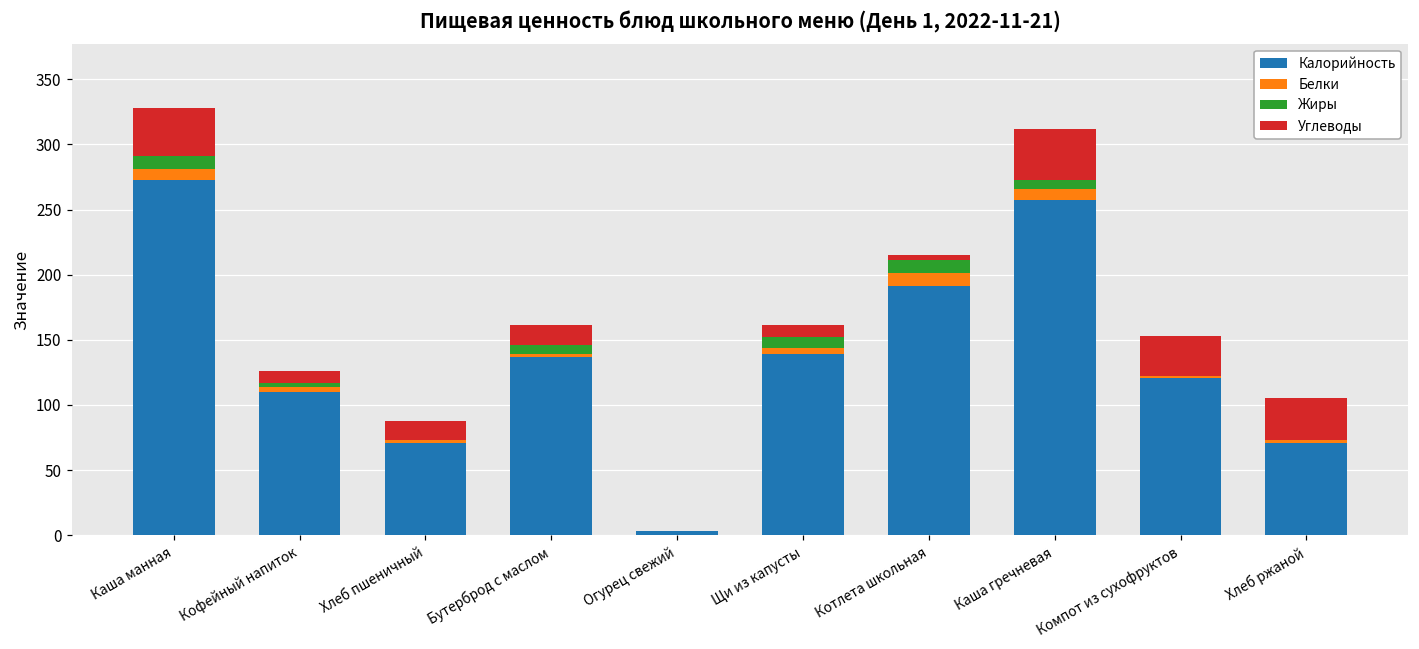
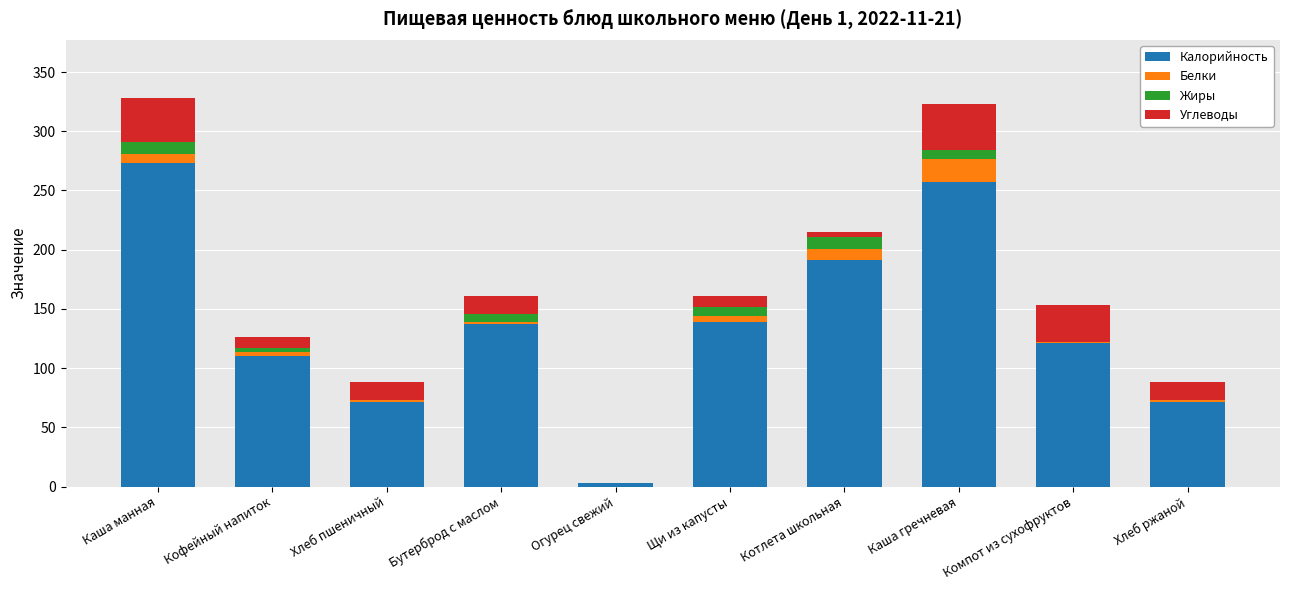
Белки, Каша гречневая: 9 -> 20
Углеводы, Хлеб ржаной: 32 -> 15
